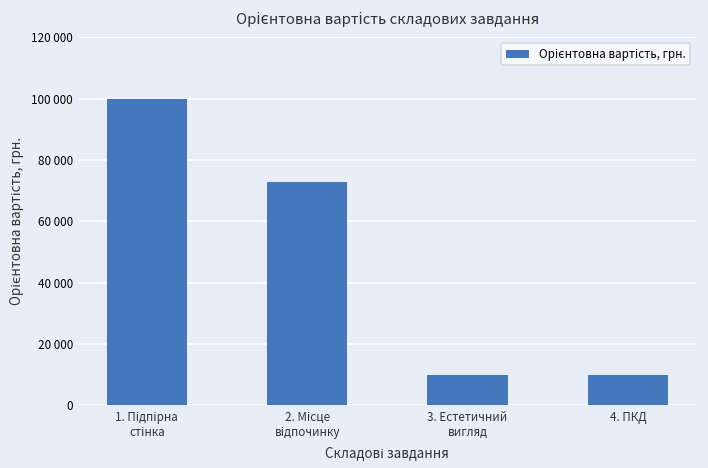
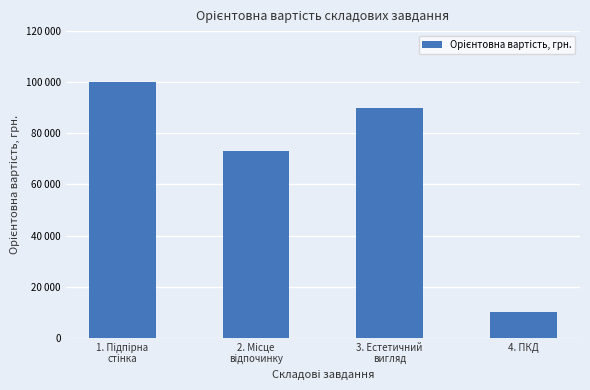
3. Естетичний вигляд: 10000 -> 90000
